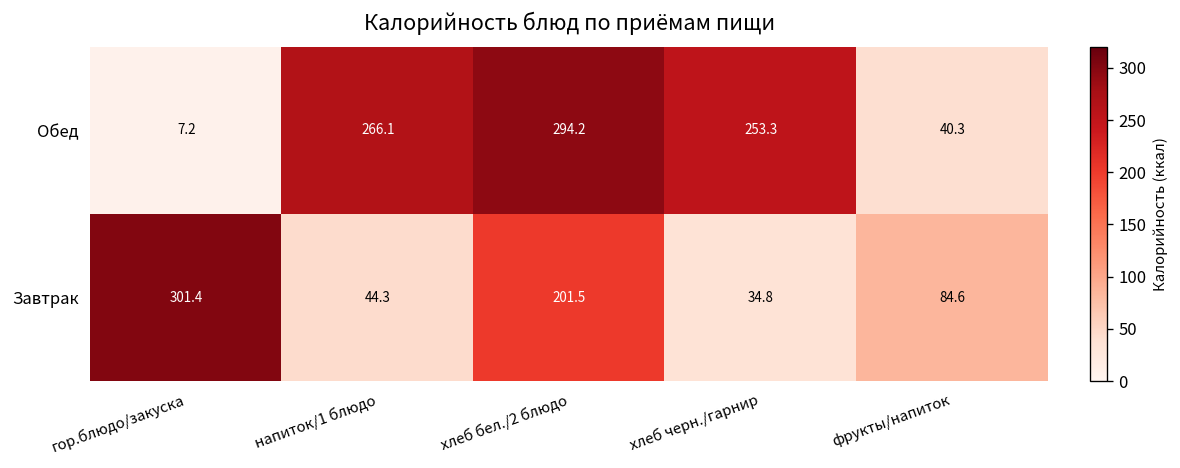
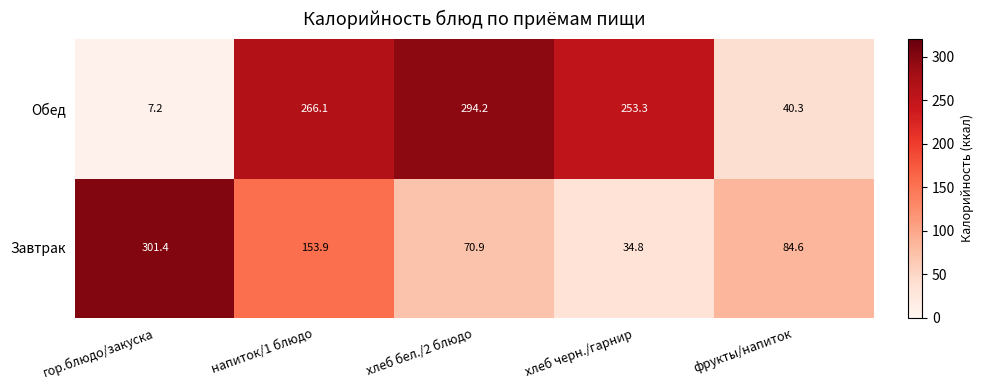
Завтрак, напиток/1 блюдо: 44.3 -> 153.9
Завтрак, хлеб бел./2 блюдо: 201.5 -> 70.9
